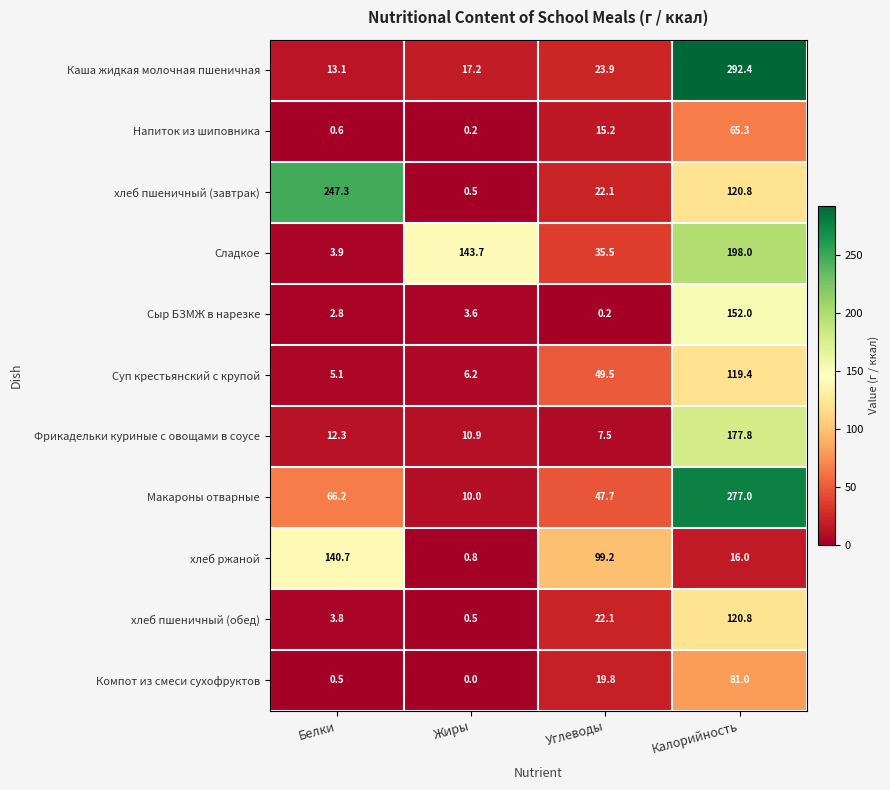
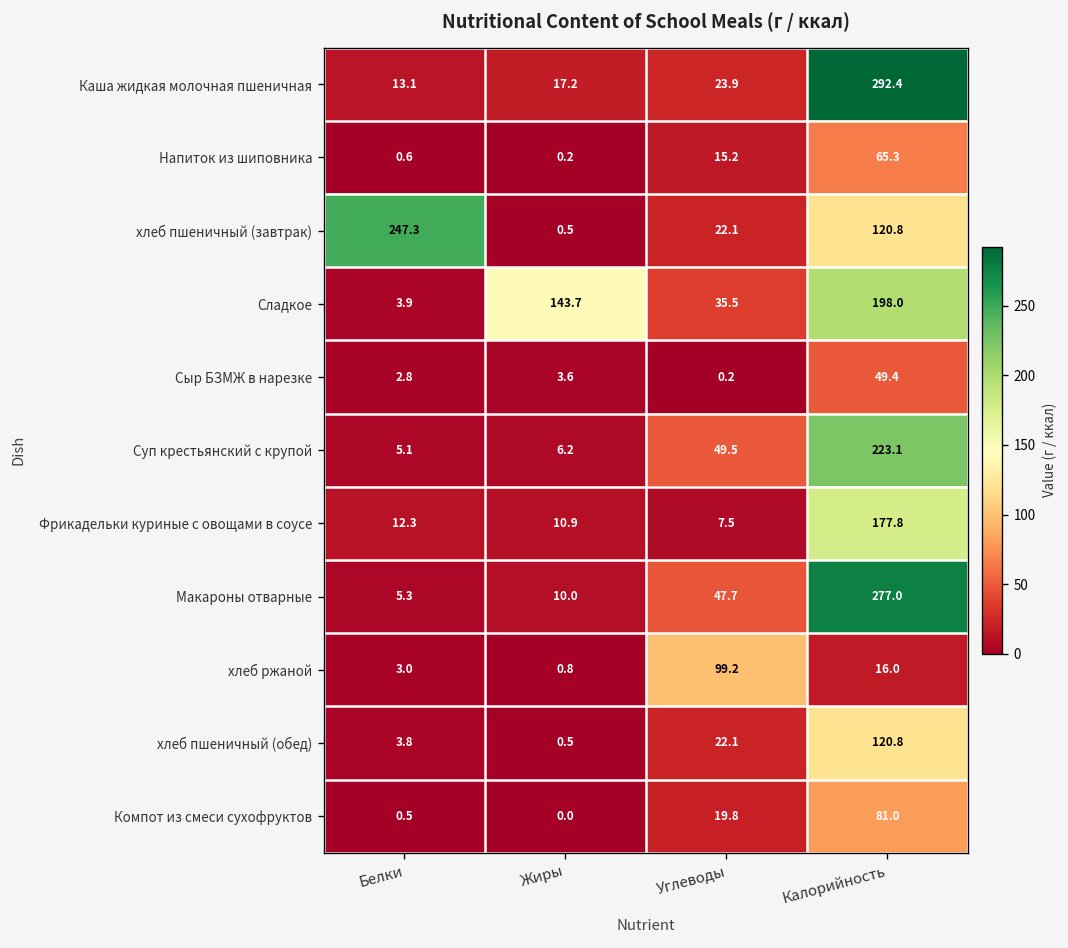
Сыр БЗМЖ в нарезке, Калорийность: 152.0 -> 49.4
Суп крестьянский с крупой, Калорийность: 119.4 -> 223.1
Макароны отварные, Белки: 66.2 -> 5.3
хлеб ржаной, Белки: 140.7 -> 3.0
